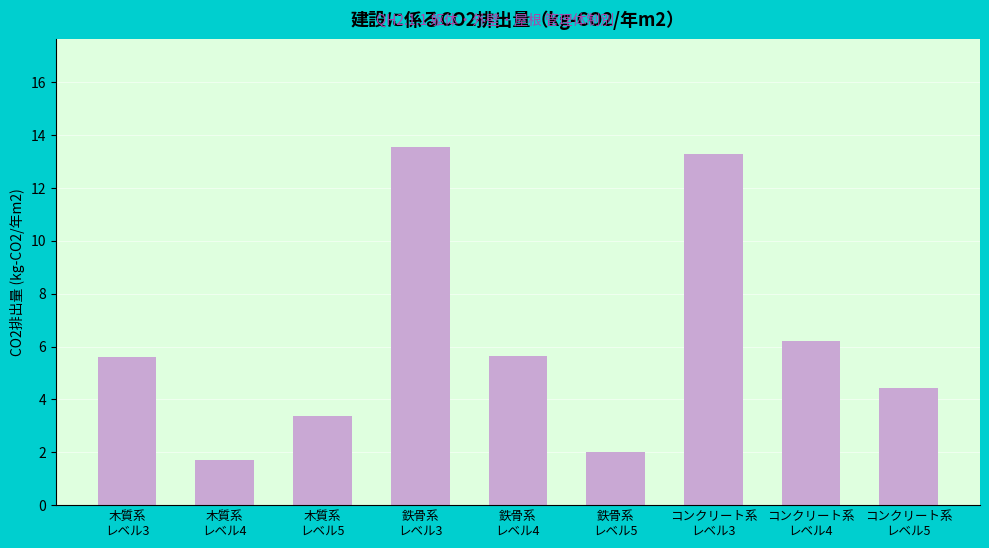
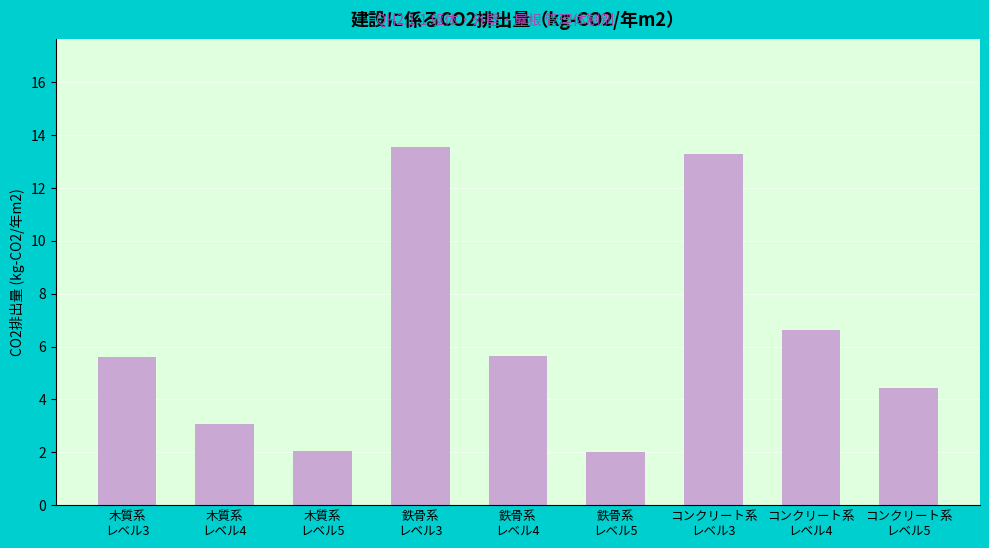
木質系 レベル4: 1.7 -> 3.1
木質系 レベル5: 3.4 -> 2.0
コンクリート系 レベル4: 6.2 -> 6.6
